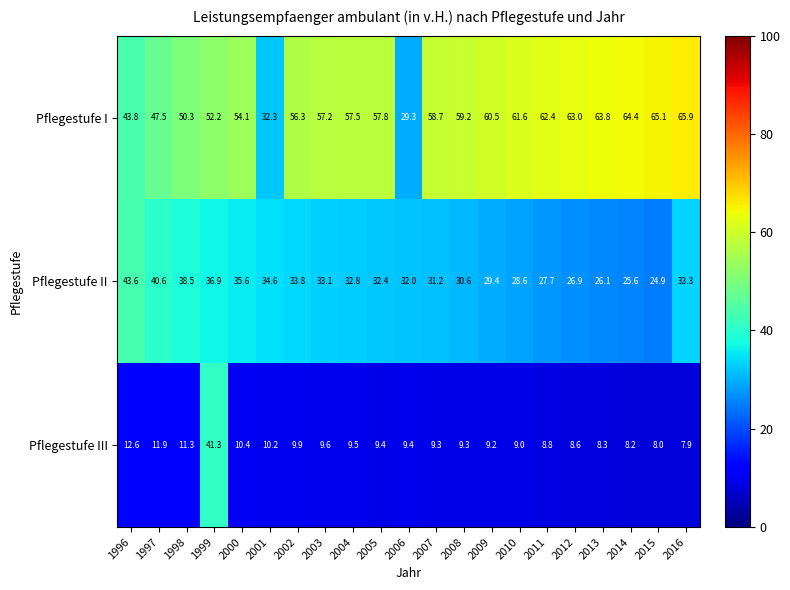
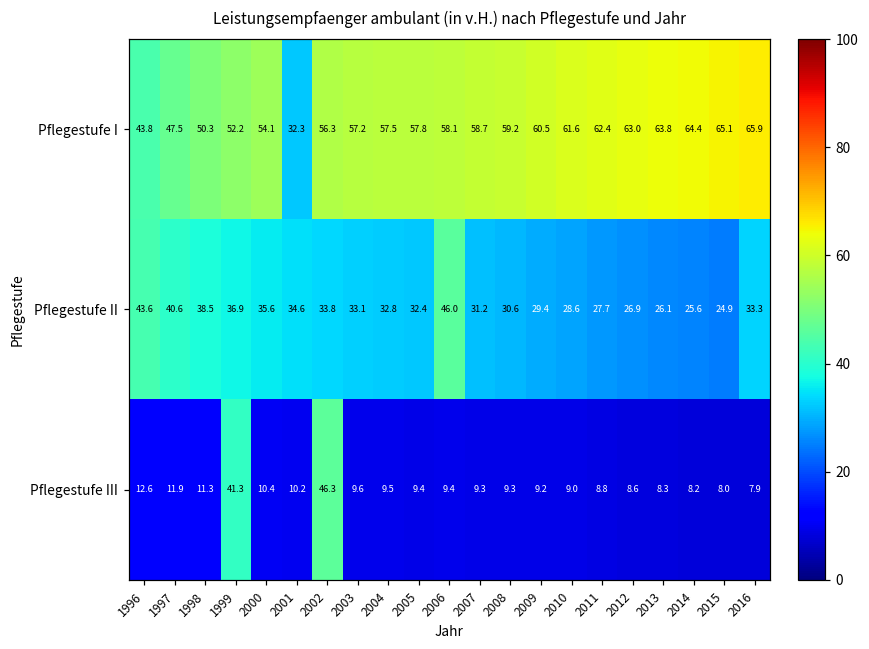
Pflegestufe I, 2006: 29.3 -> 58.1
Pflegestufe II, 2006: 32.0 -> 46.0
Pflegestufe III, 2002: 9.9 -> 46.3
